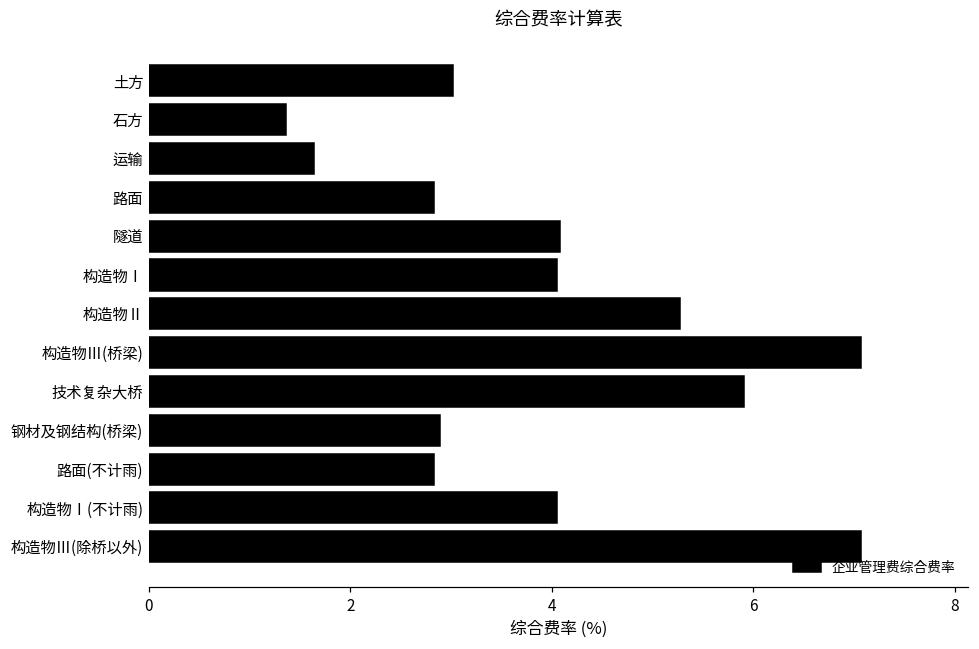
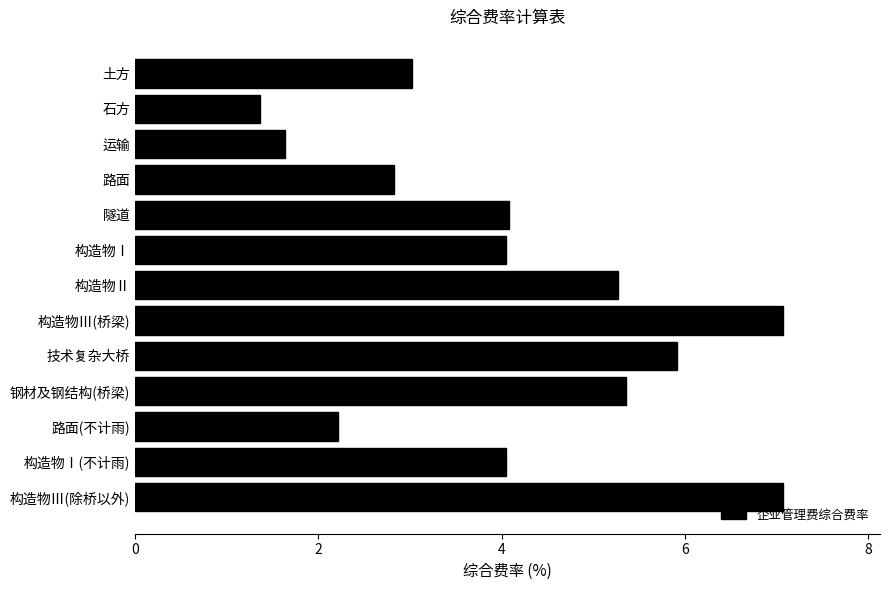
钢材及钢结构(桥梁): 2.9 -> 5.4
路面(不计雨): 2.8 -> 2.2
